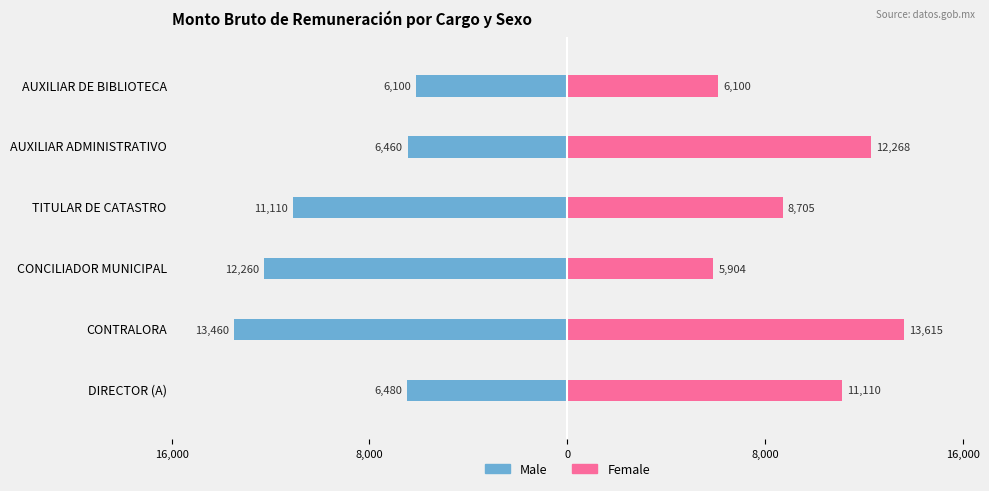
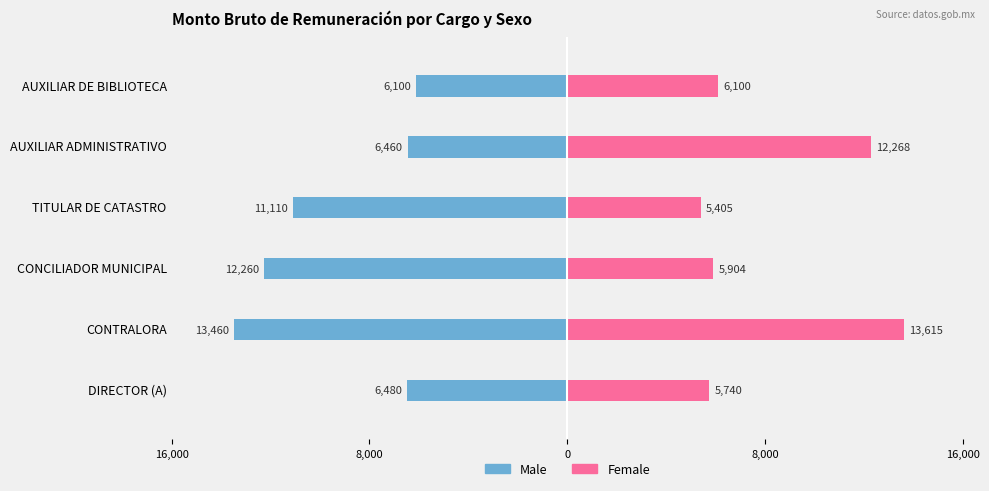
Female, TITULAR DE CATASTRO: 8,705 -> 5,405
Female, DIRECTOR (A): 11,110 -> 5,740
